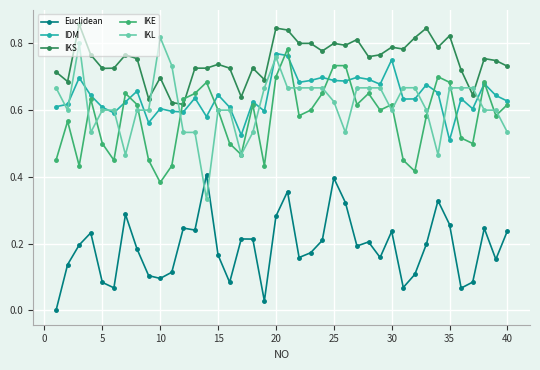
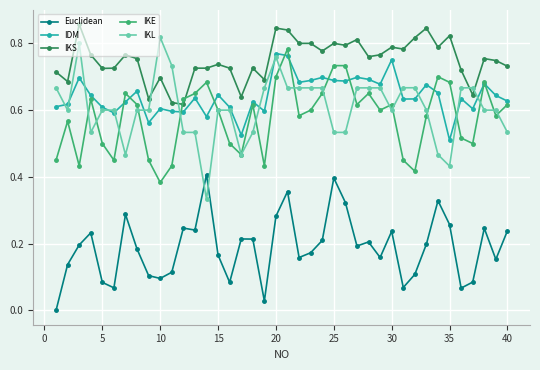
IKL, 25: 0.63 -> 0.53
IKL, 35: 0.67 -> 0.43
